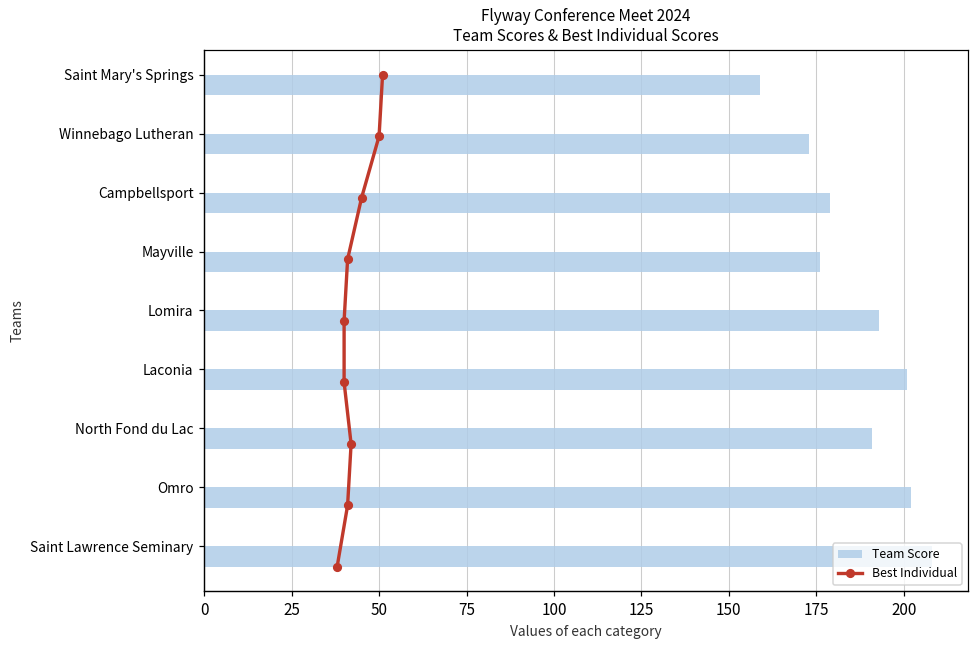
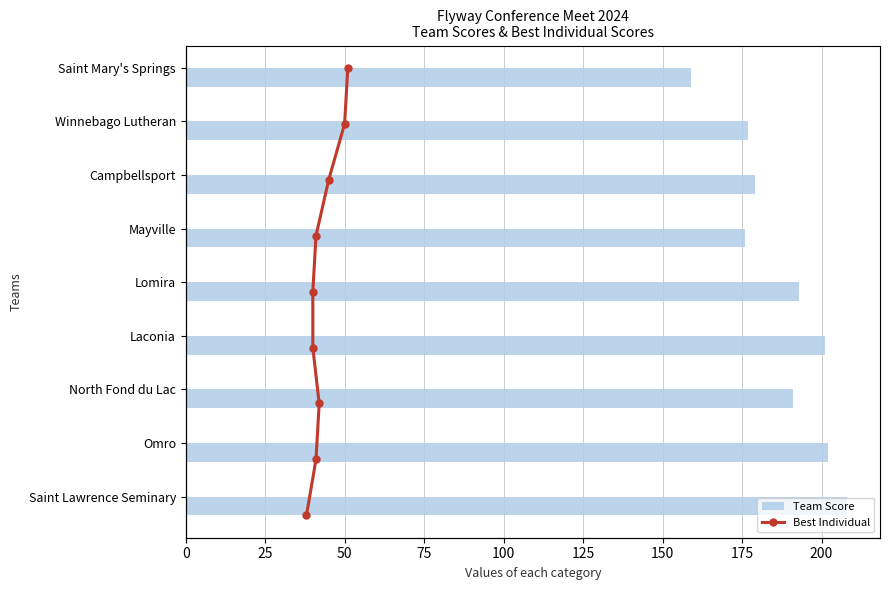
Team Score, Winnebago Lutheran: 173 -> 177
